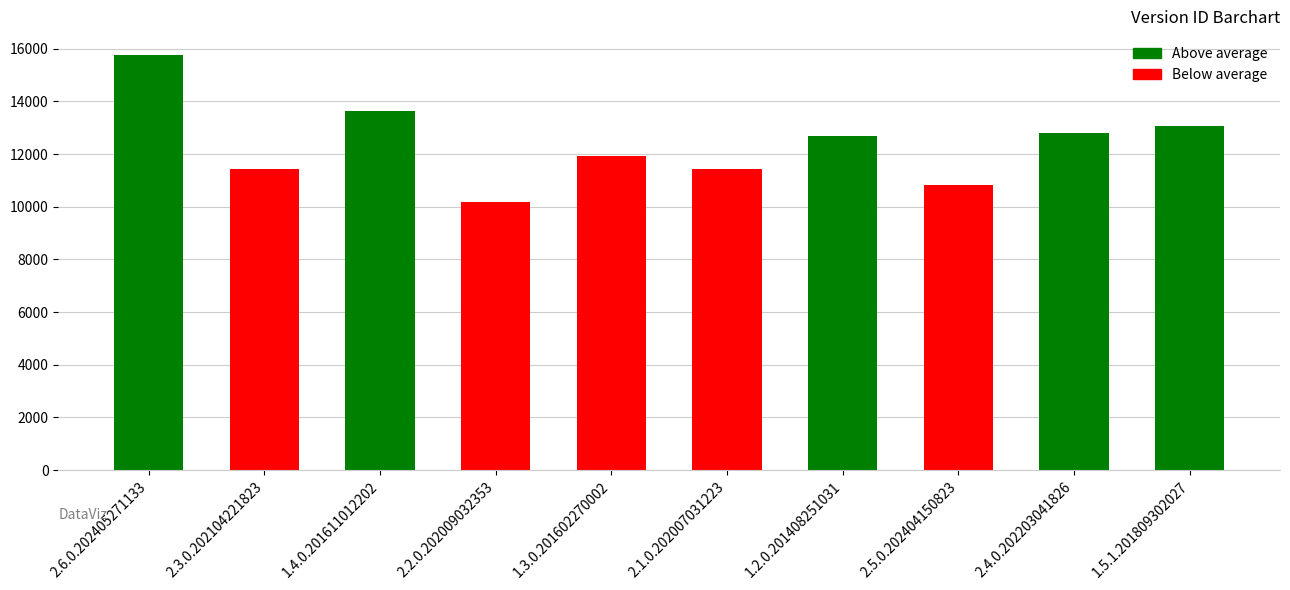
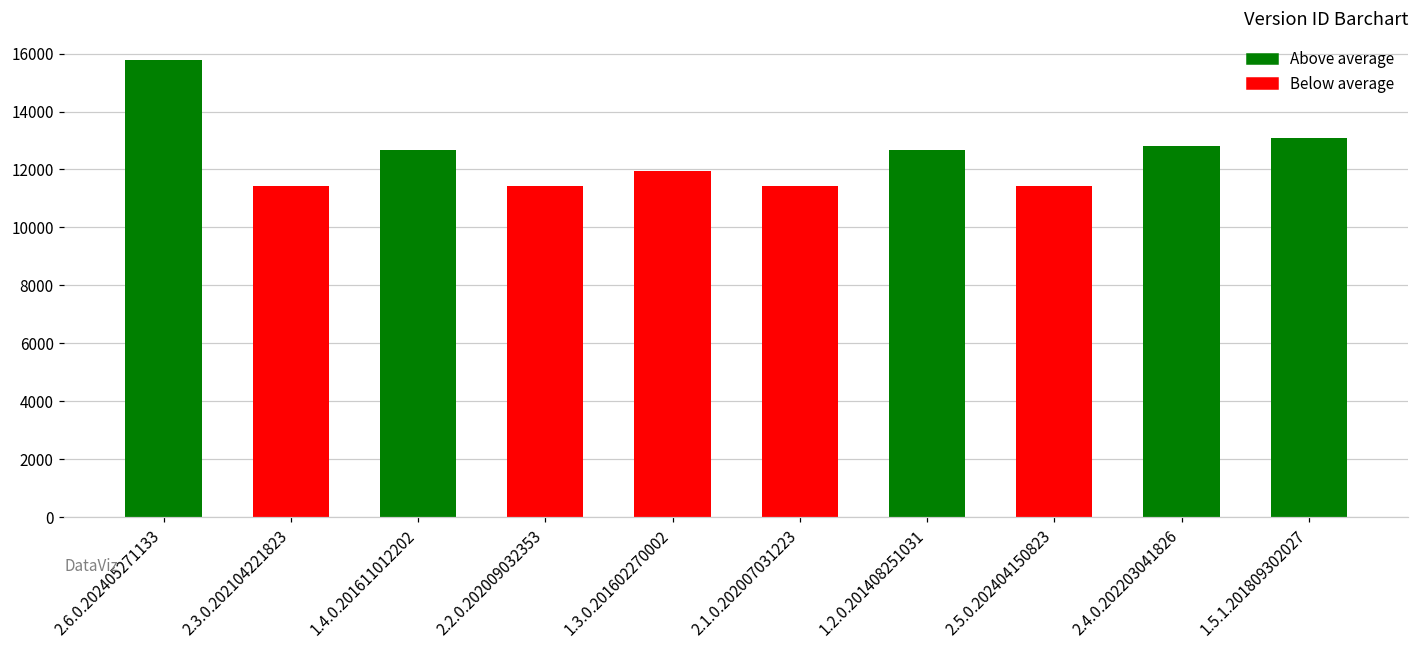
1.4.0.201611012202: 13600 -> 12700
2.2.0.202009032353: 10200 -> 11400
2.5.0.202404150823: 10800 -> 11400
